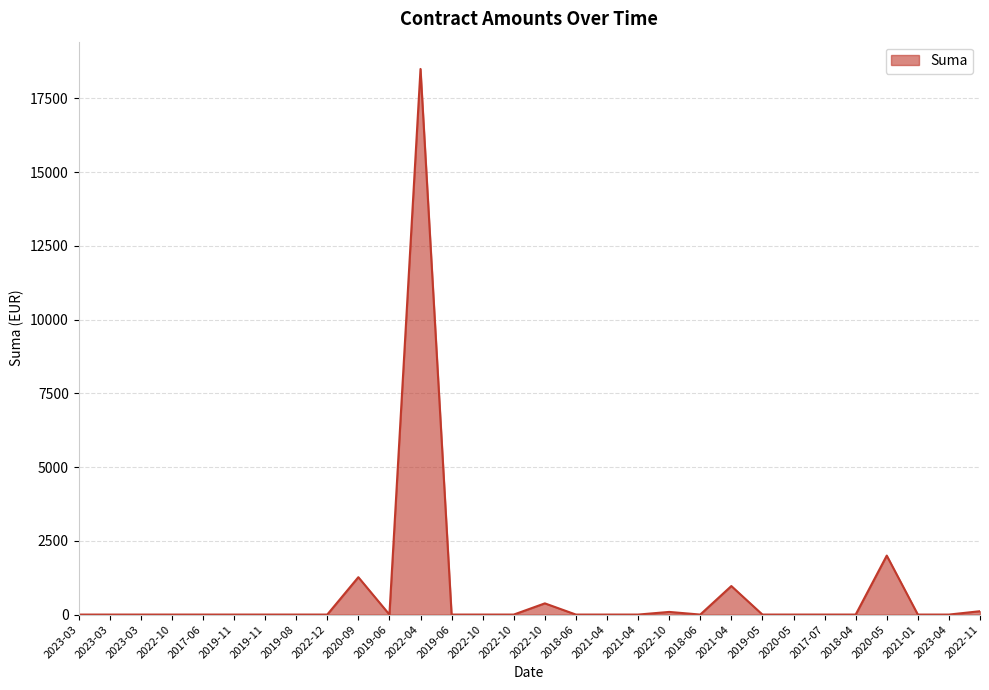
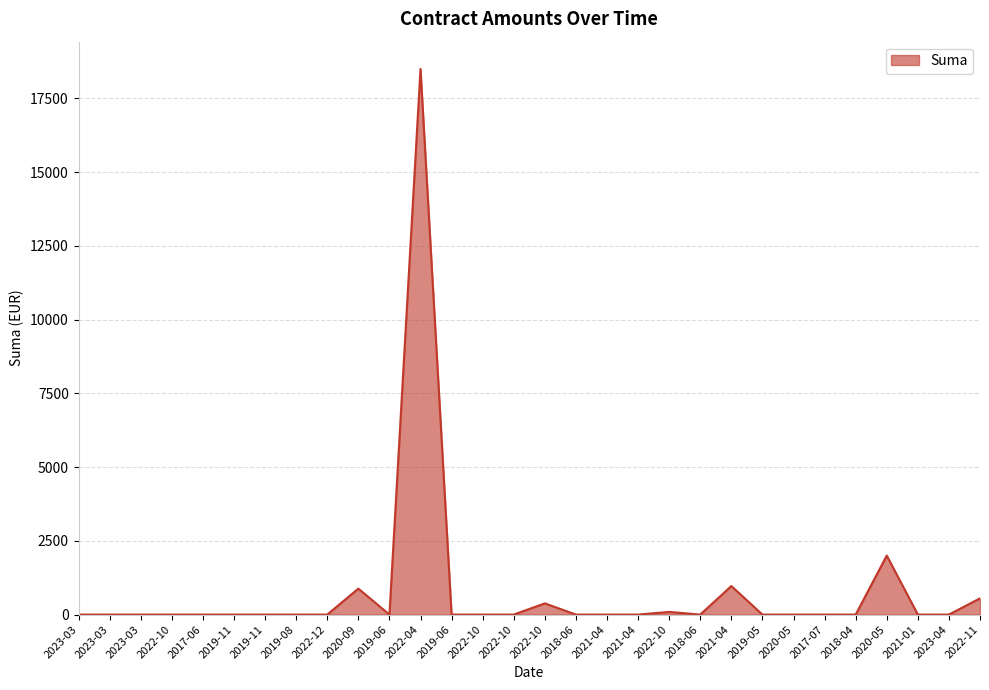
2020-09: 1300 -> 900
2022-11: 100 -> 600
